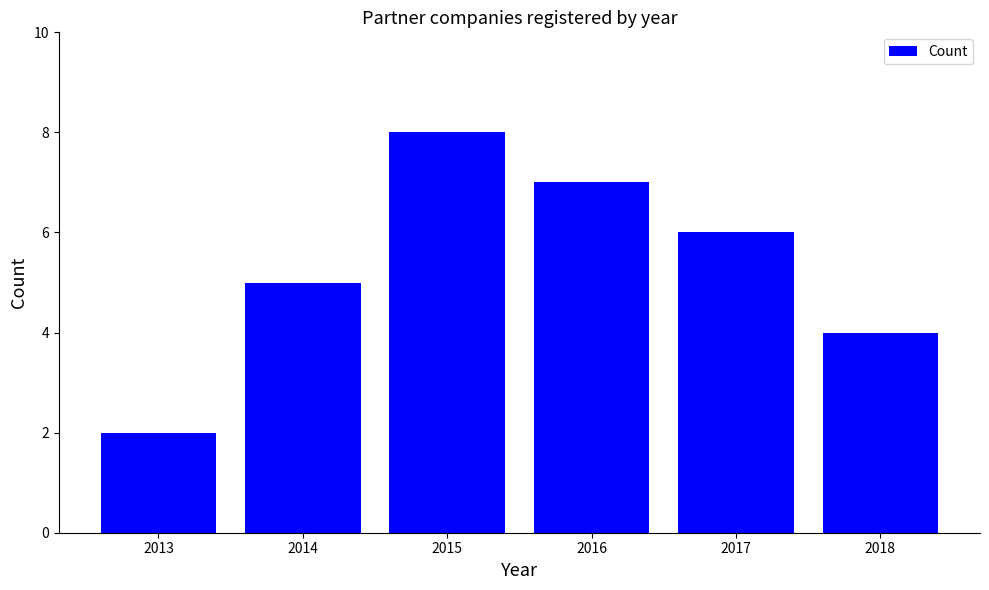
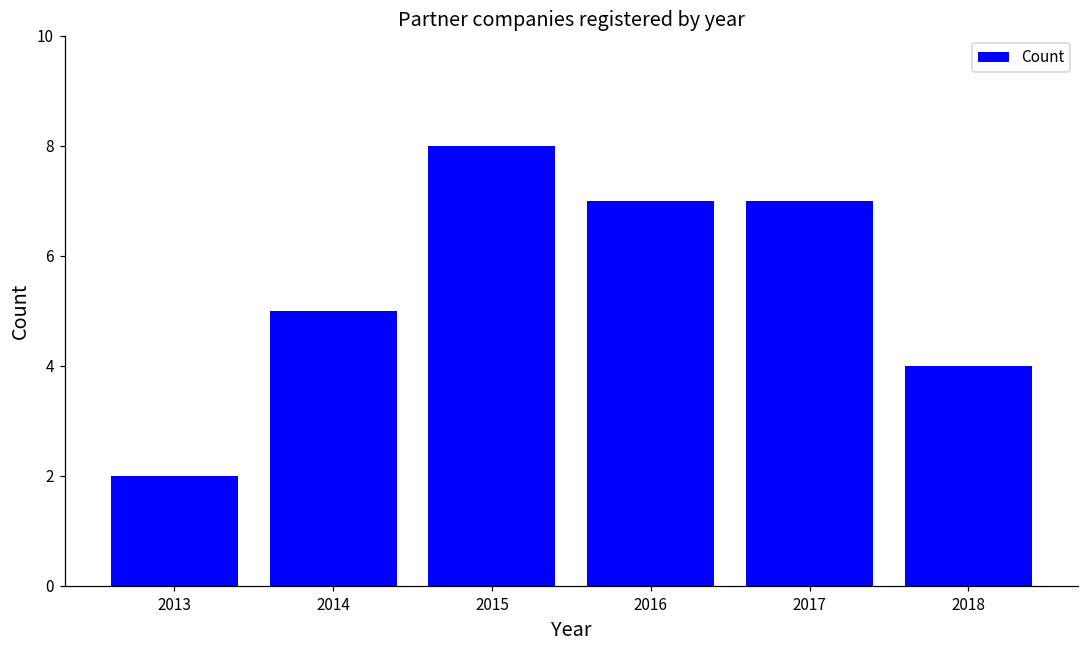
2017: 6 -> 7
